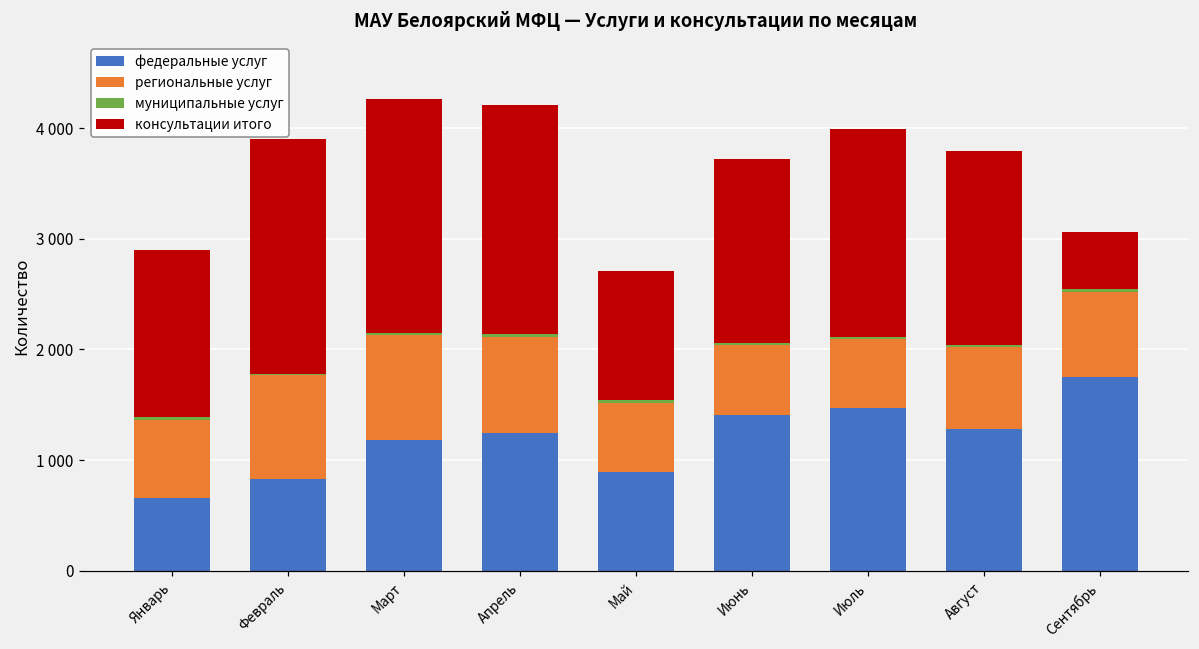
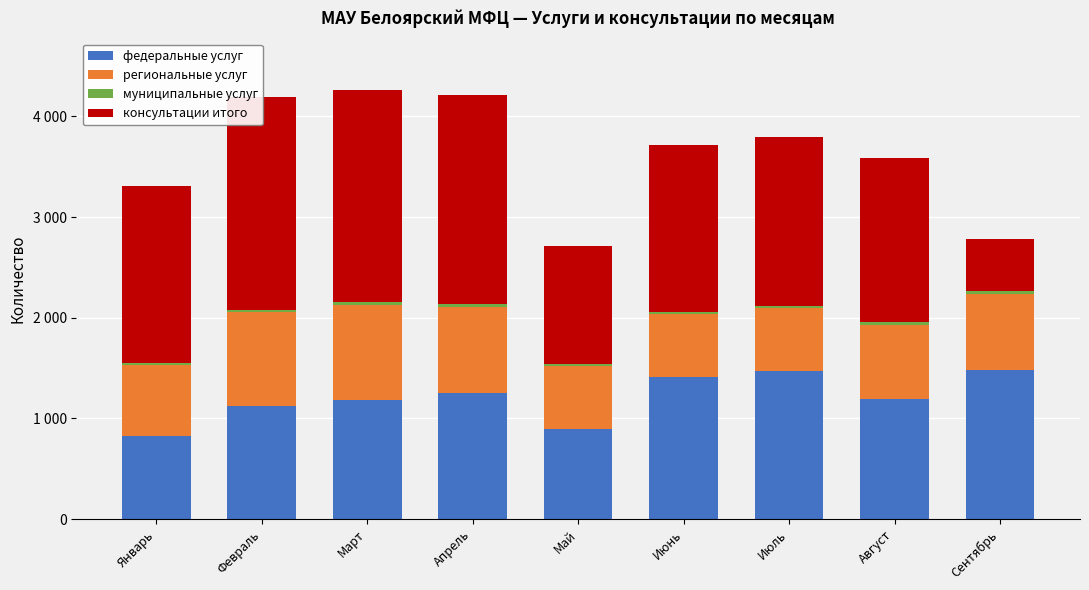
федеральные услуг, Январь: 660 -> 820
консультации итого, Январь: 1520 -> 1760
федеральные услуг, Февраль: 830 -> 1120
консультации итого, Июль: 1880 -> 1680
федеральные услуг, Август: 1280 -> 1190
консультации итого, Август: 1750 -> 1630
федеральные услуг, Сентябрь: 1760 -> 1480
